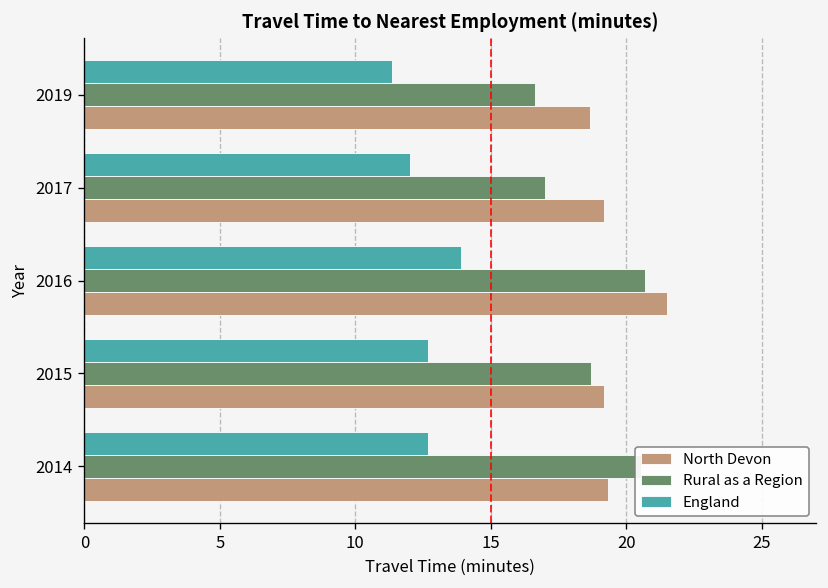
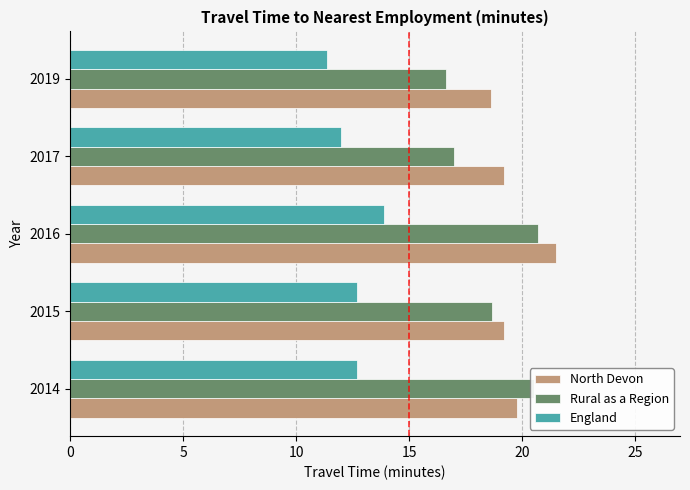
North Devon, 2014: 19.3 -> 19.8
